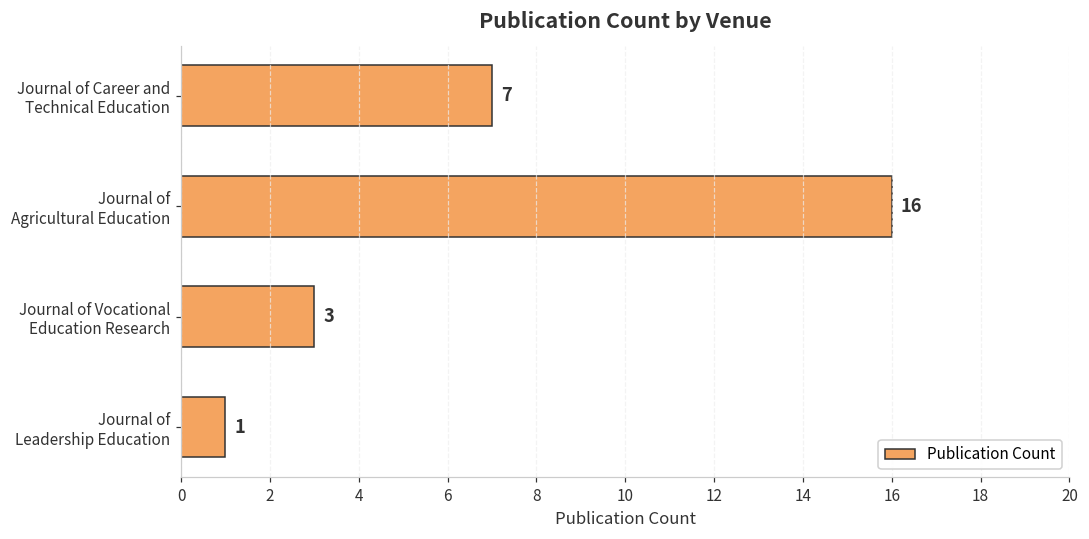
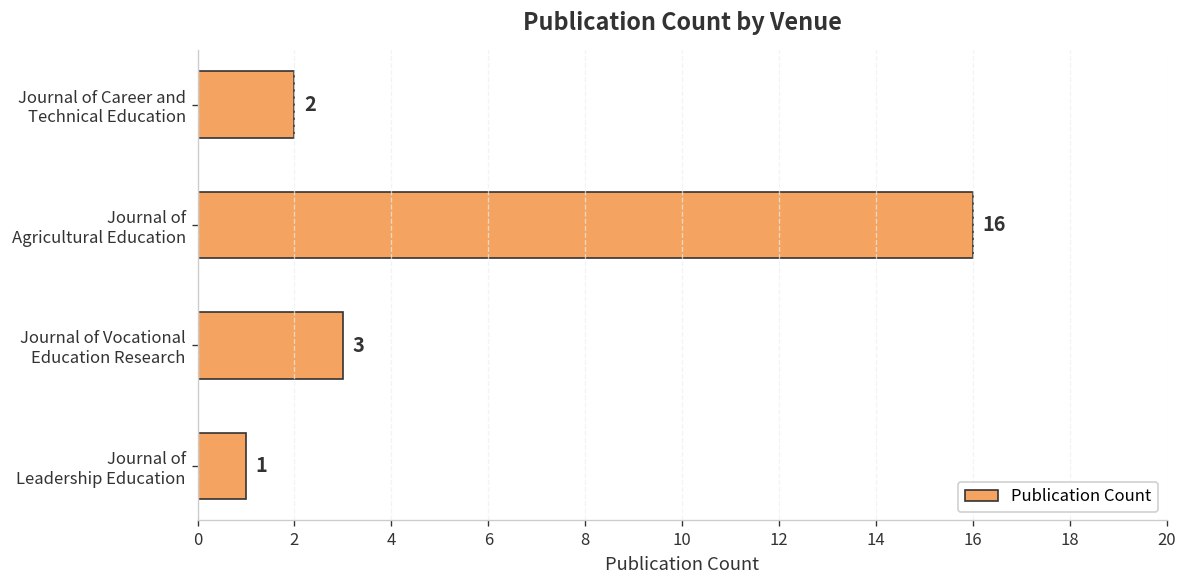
Journal of Career and Technical Education: 7 -> 2
